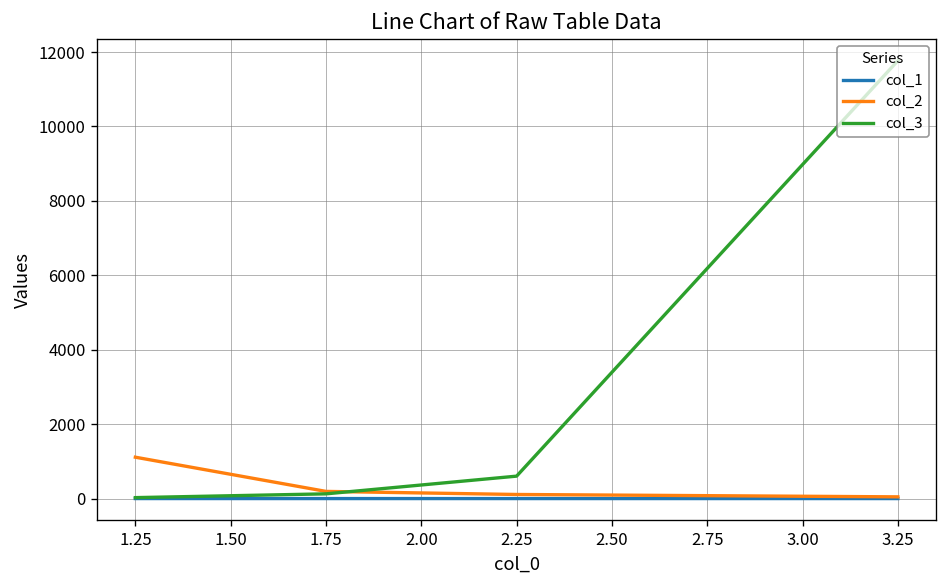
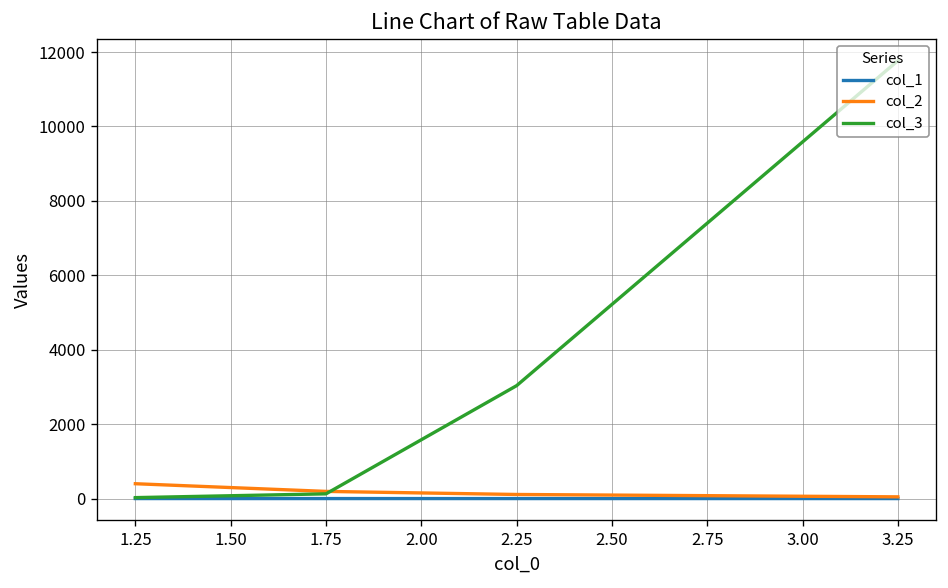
col_2, 1.25: 1100 -> 400
col_3, 2.25: 600 -> 3000
